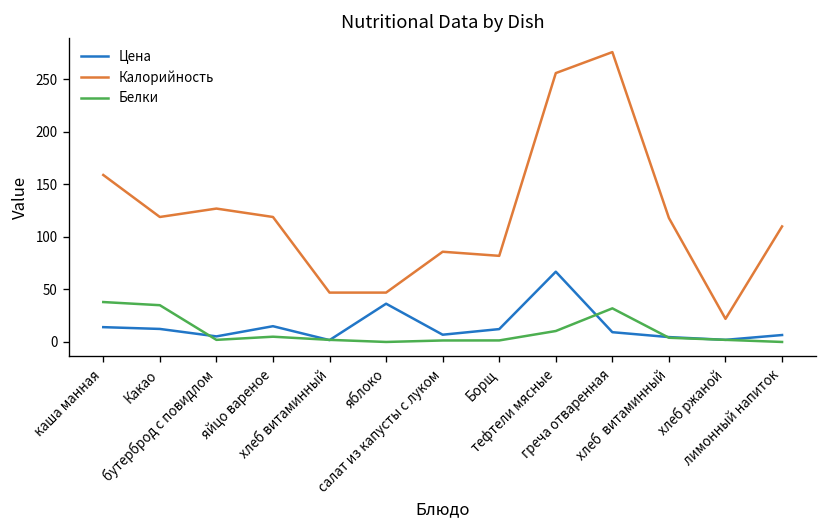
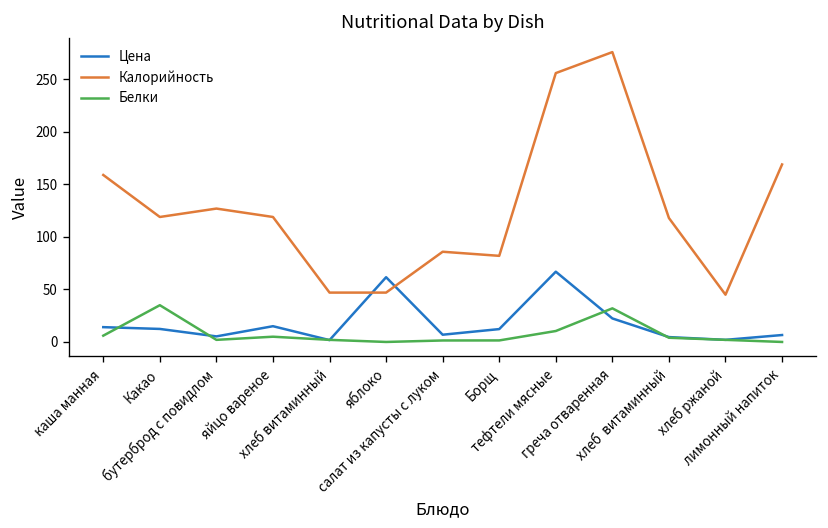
Белки, каша манная: 40 -> 10
Цена, яблоко: 40 -> 60
Цена, греча отваренная: 10 -> 20
Калорийность, хлеб ржаной: 20 -> 50
Калорийность, лимонный напиток: 110 -> 170
